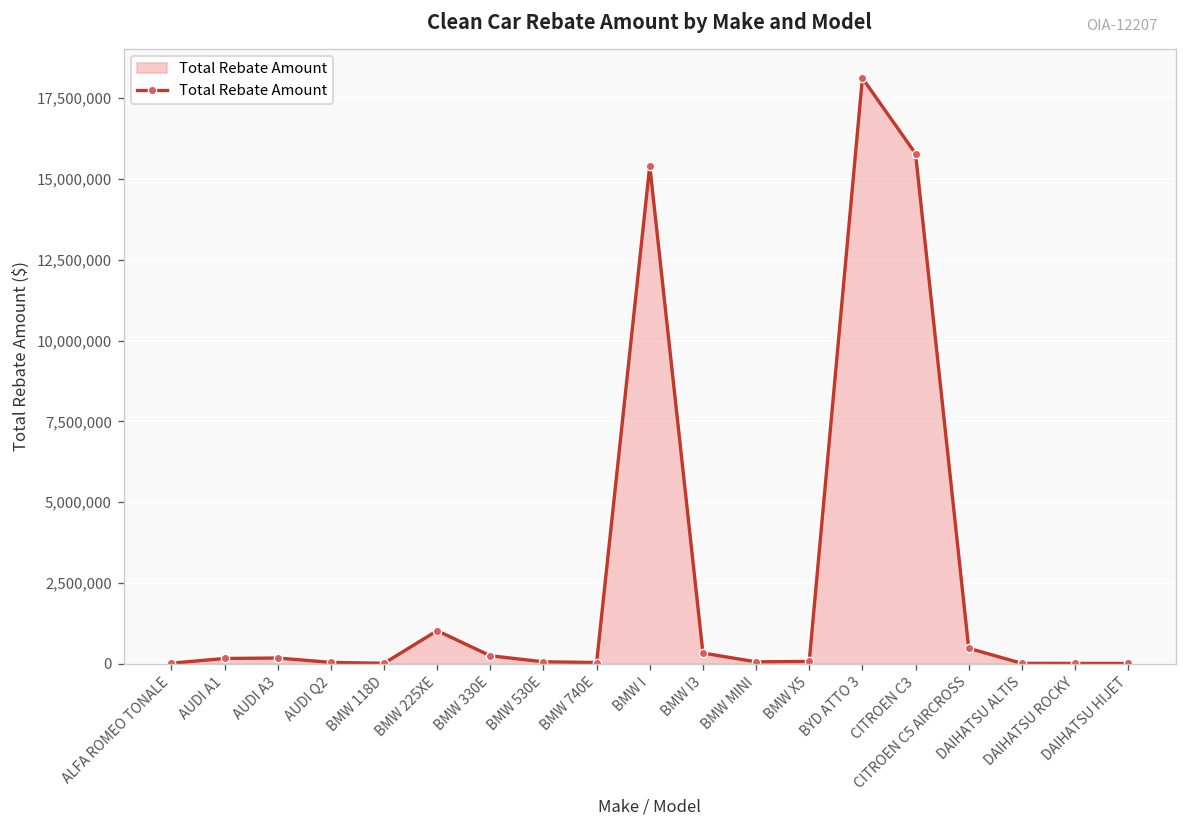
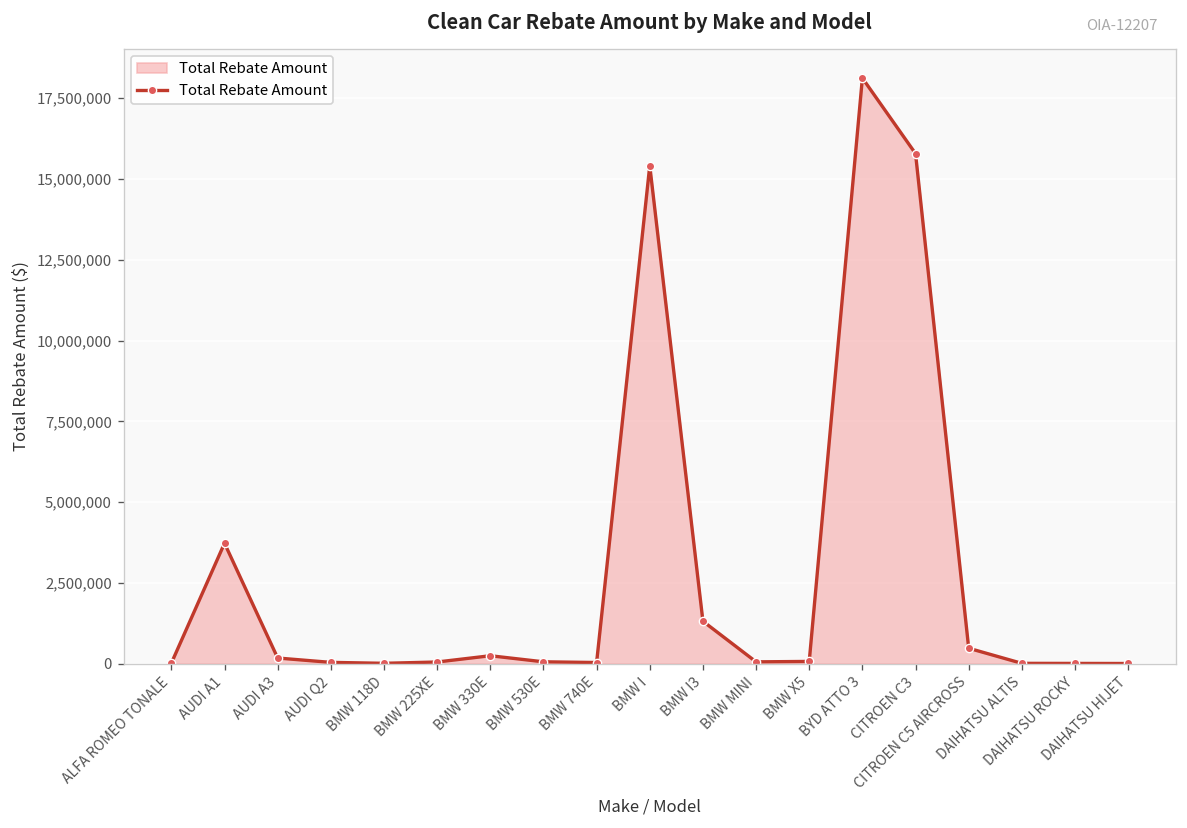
AUDI A1: 200,000 -> 3,700,000
BMW 225XE: 1,000,000 -> 0
BMW I3: 300,000 -> 1,300,000
